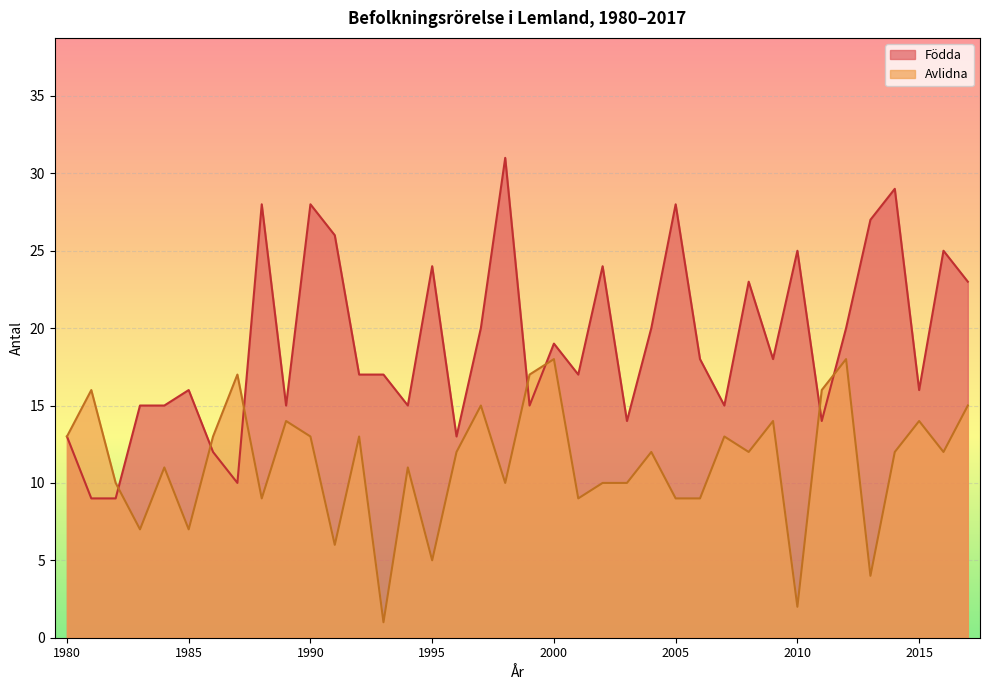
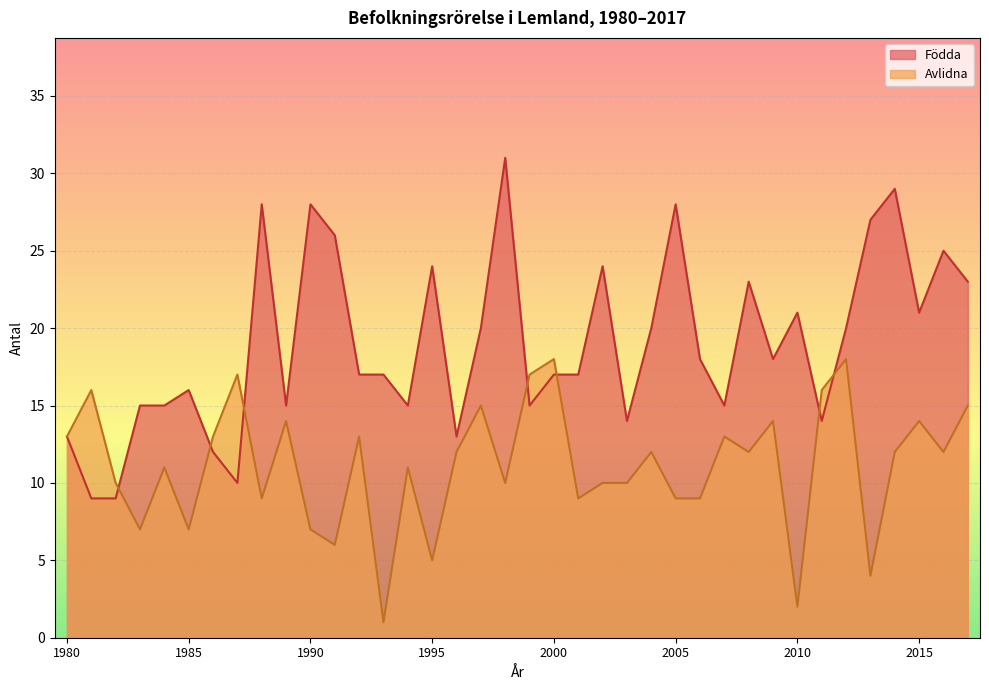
Avlidna, 1990: 13 -> 7
Födda, 2000: 19 -> 17
Födda, 2010: 25 -> 21
Födda, 2015: 16 -> 21
